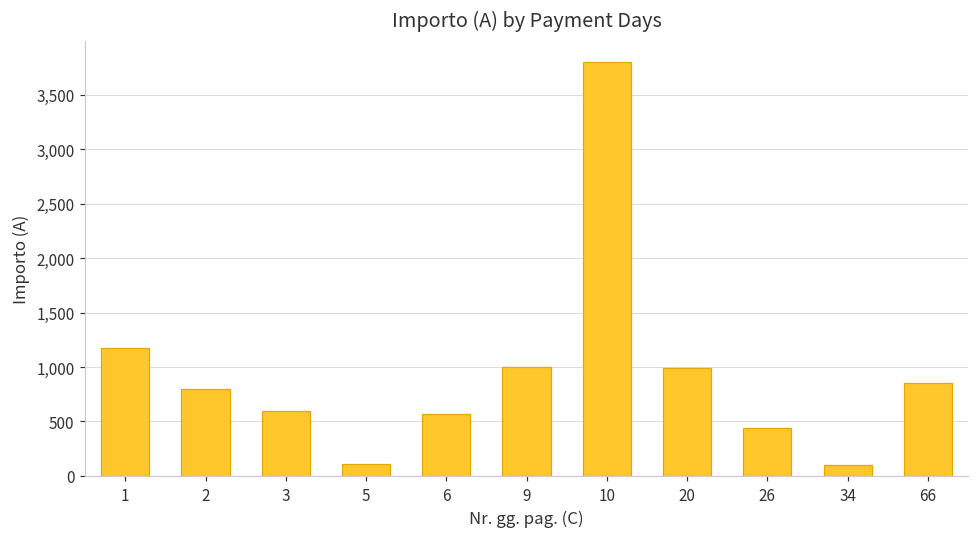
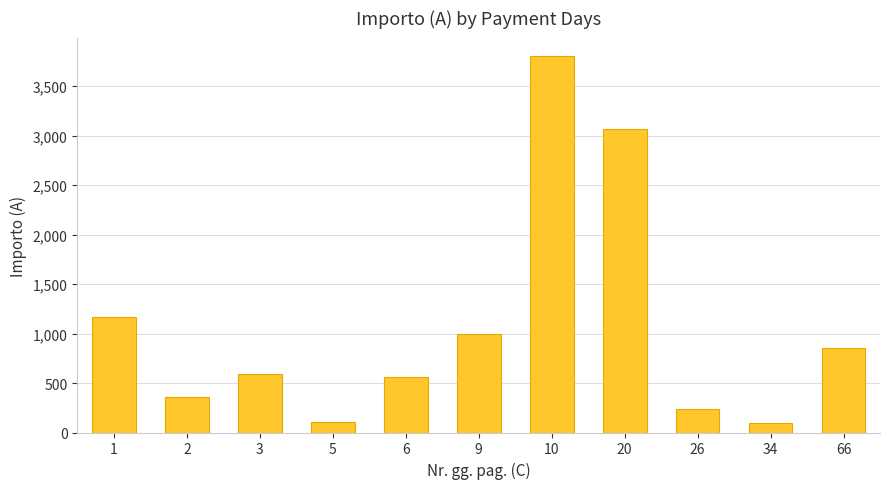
2: 800 -> 400
20: 1,000 -> 3,100
26: 400 -> 200
